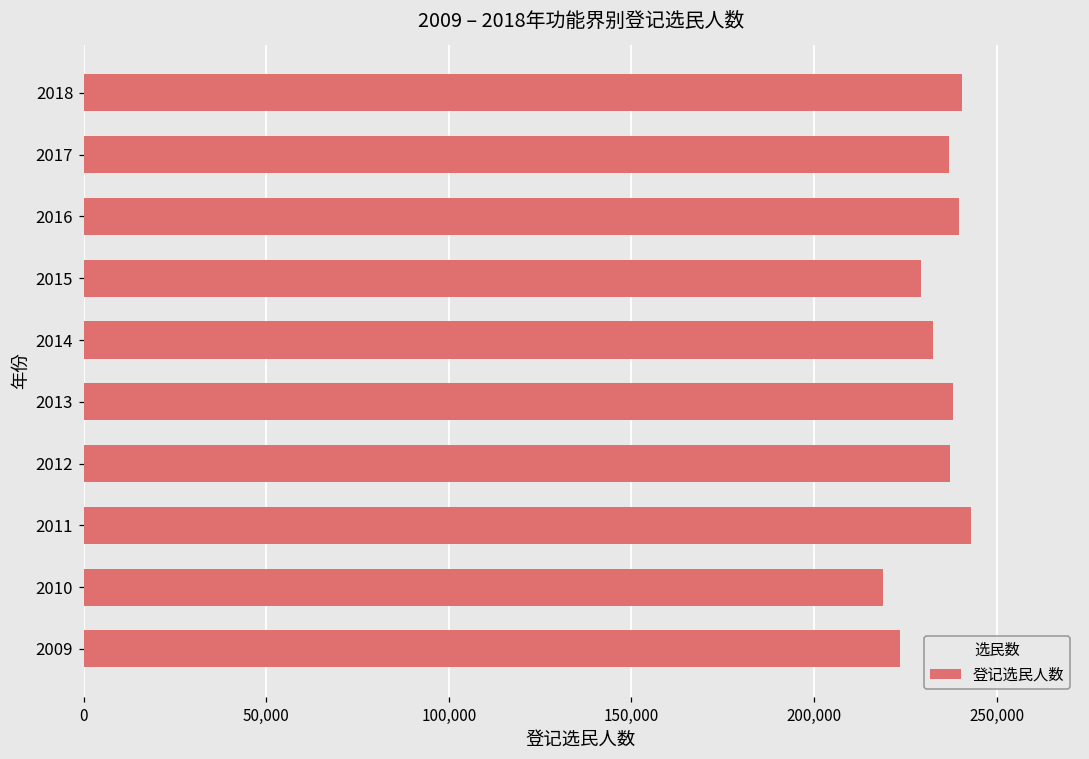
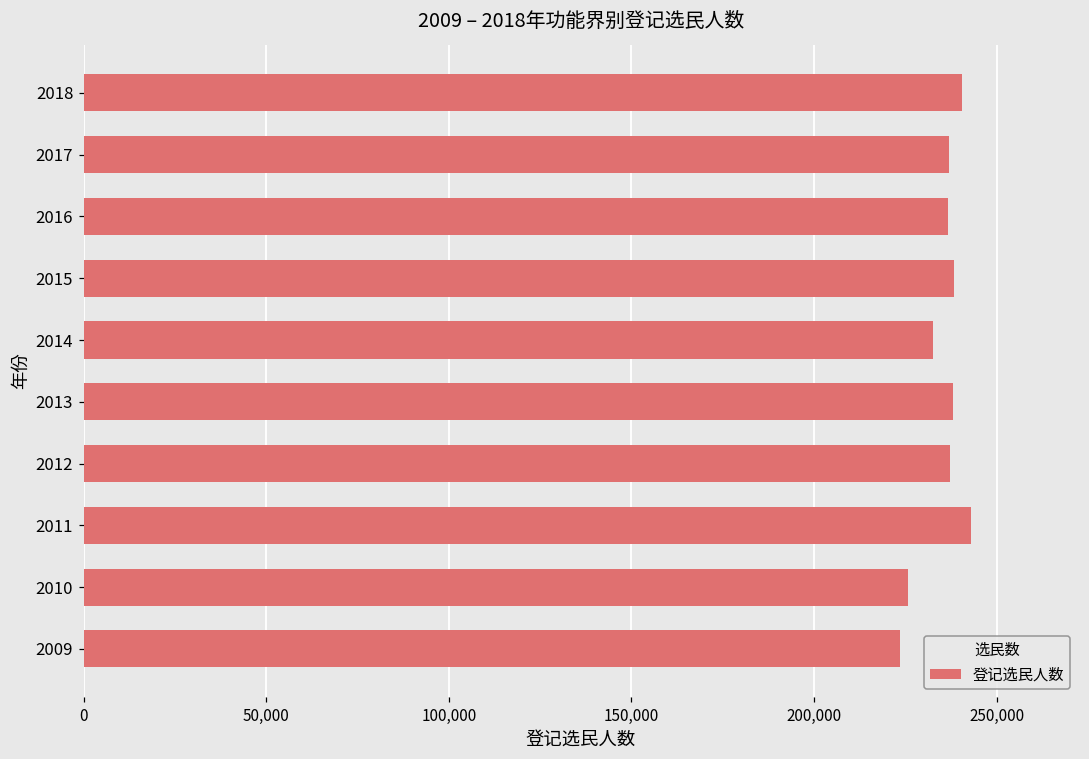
2016: 240,000 -> 237,000
2015: 229,000 -> 238,000
2010: 219,000 -> 226,000
